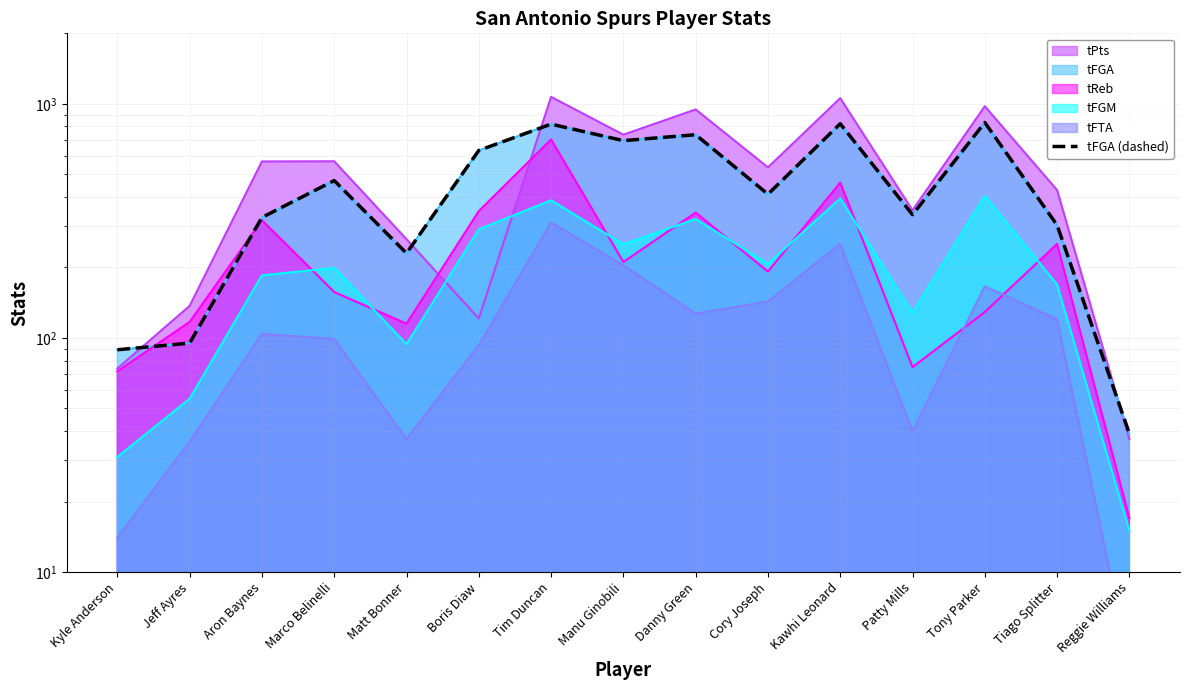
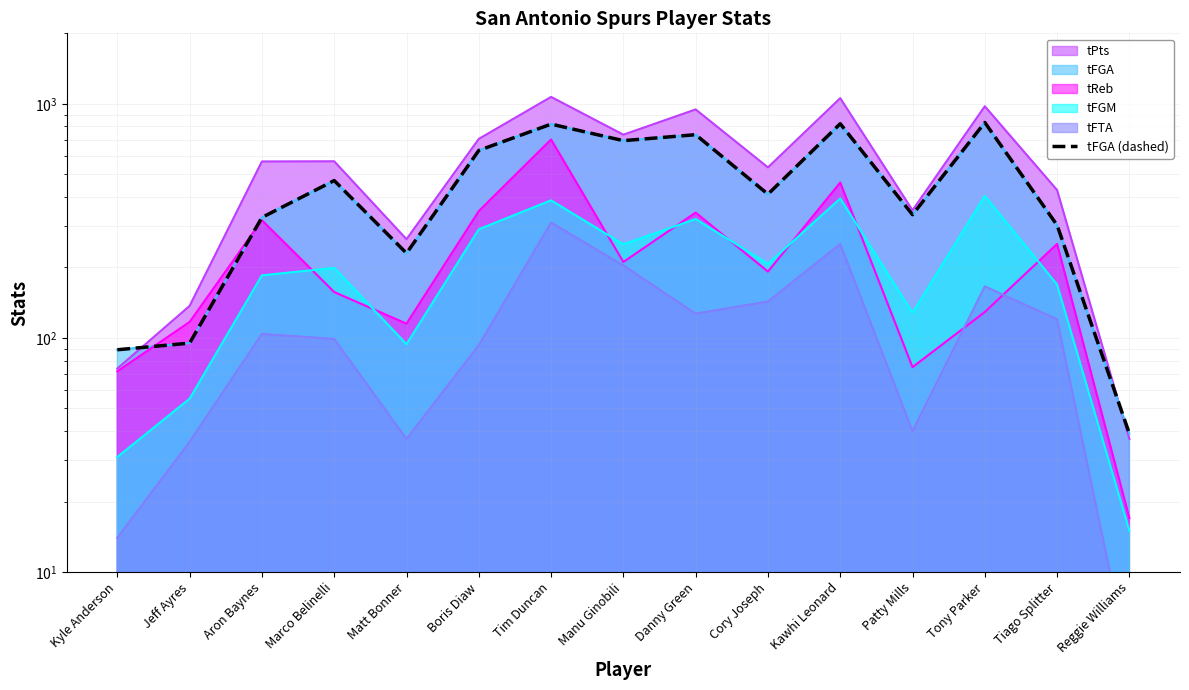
tPts, Boris Diaw: 120 -> 710
